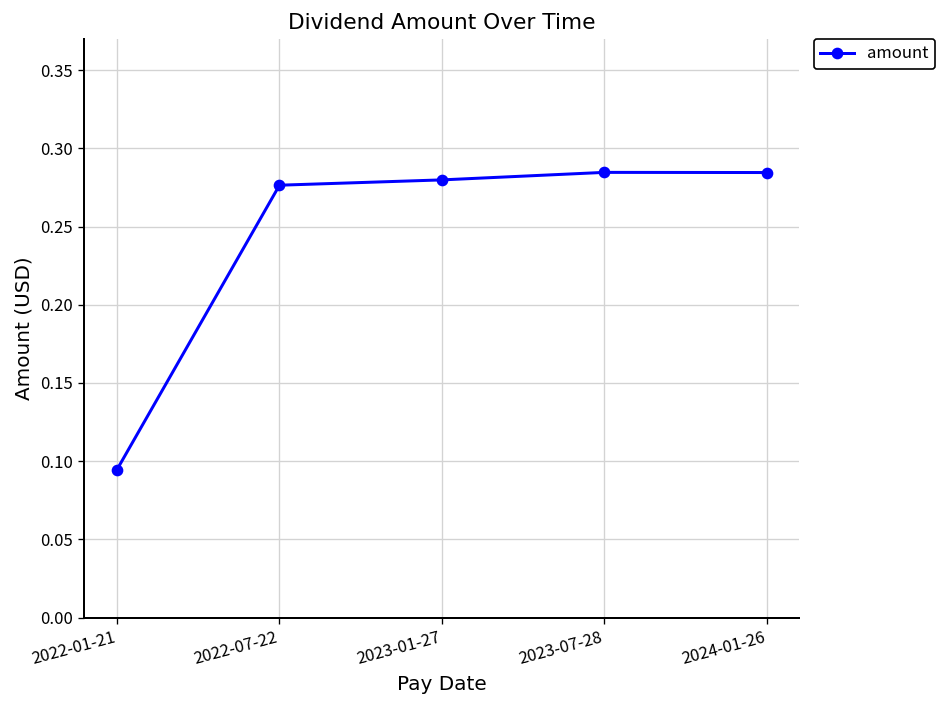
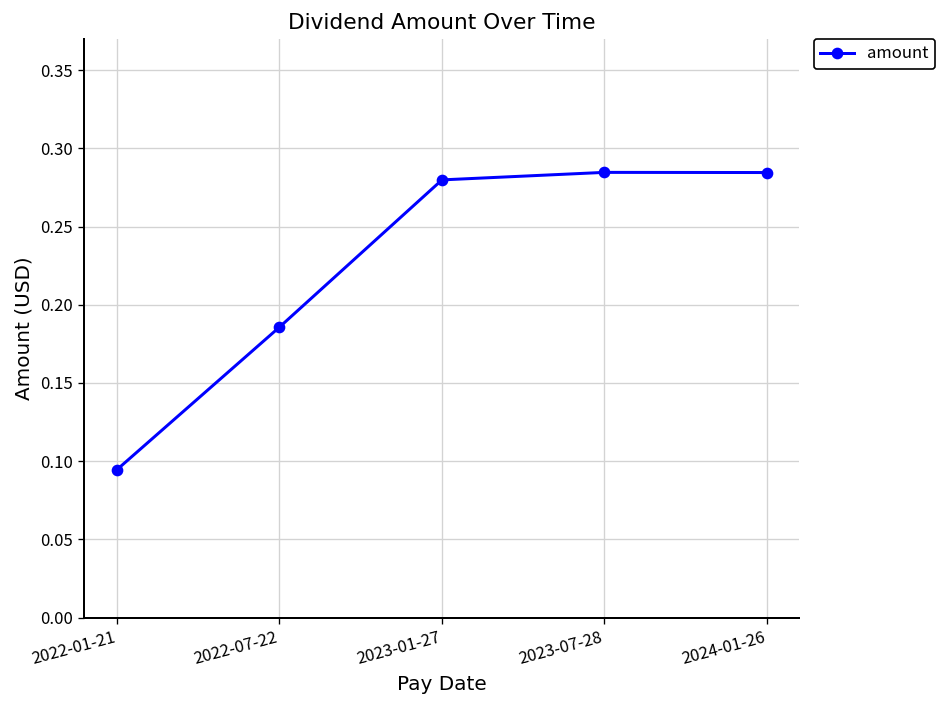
2022-07-22: 0.276 -> 0.186
